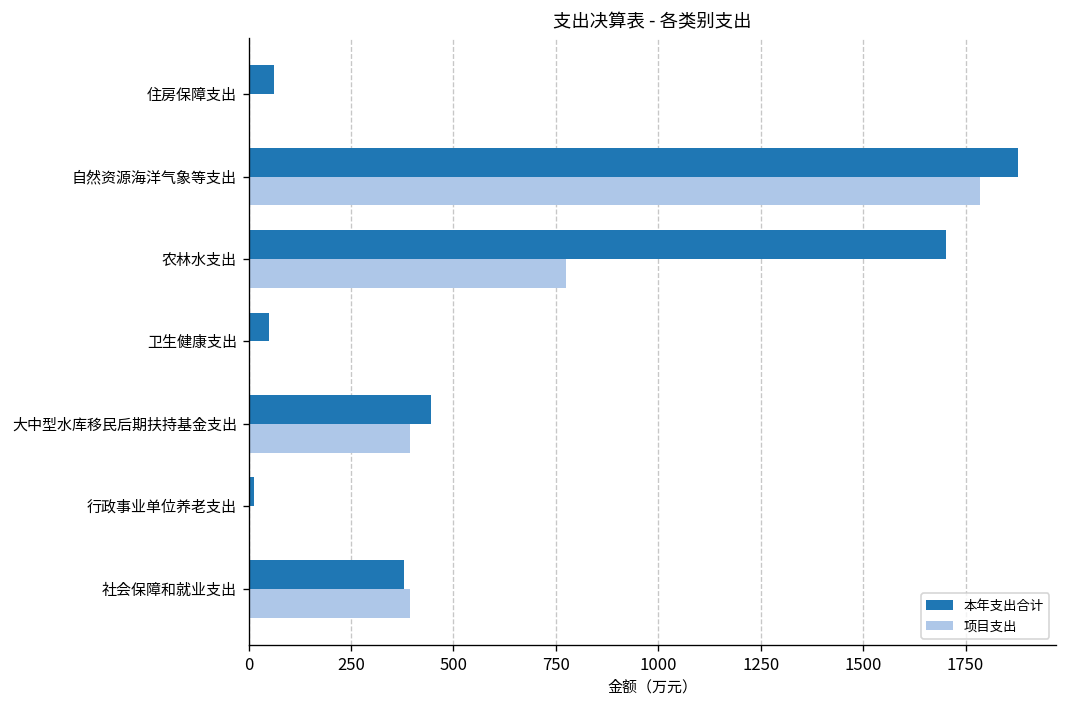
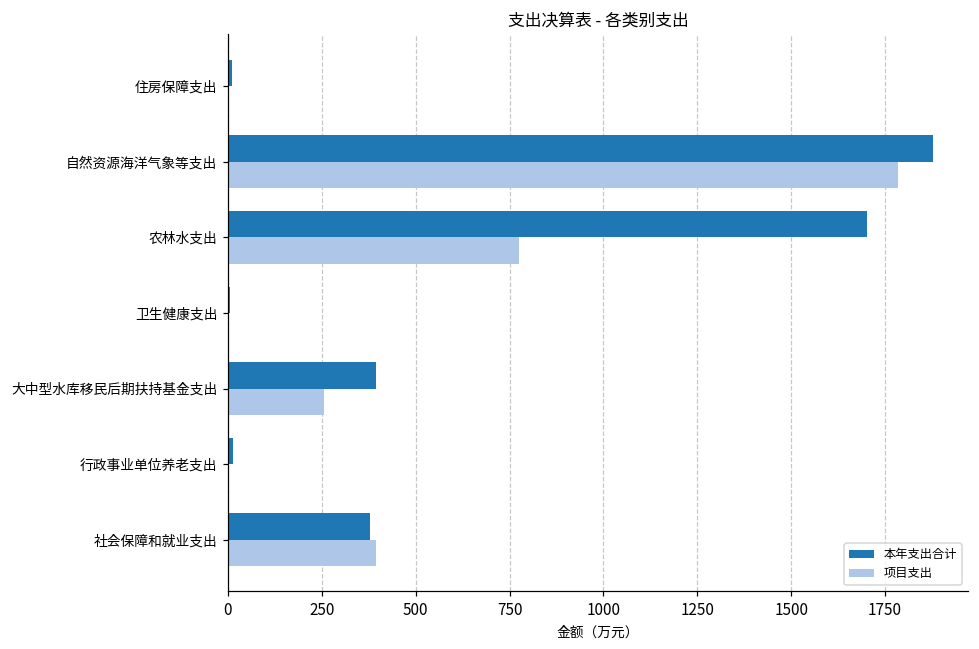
本年支出合计, 住房保障支出: 60 -> 10
本年支出合计, 卫生健康支出: 50 -> 10
本年支出合计, 大中型水库移民后期扶持基金支出: 450 -> 390
项目支出, 大中型水库移民后期扶持基金支出: 390 -> 260
